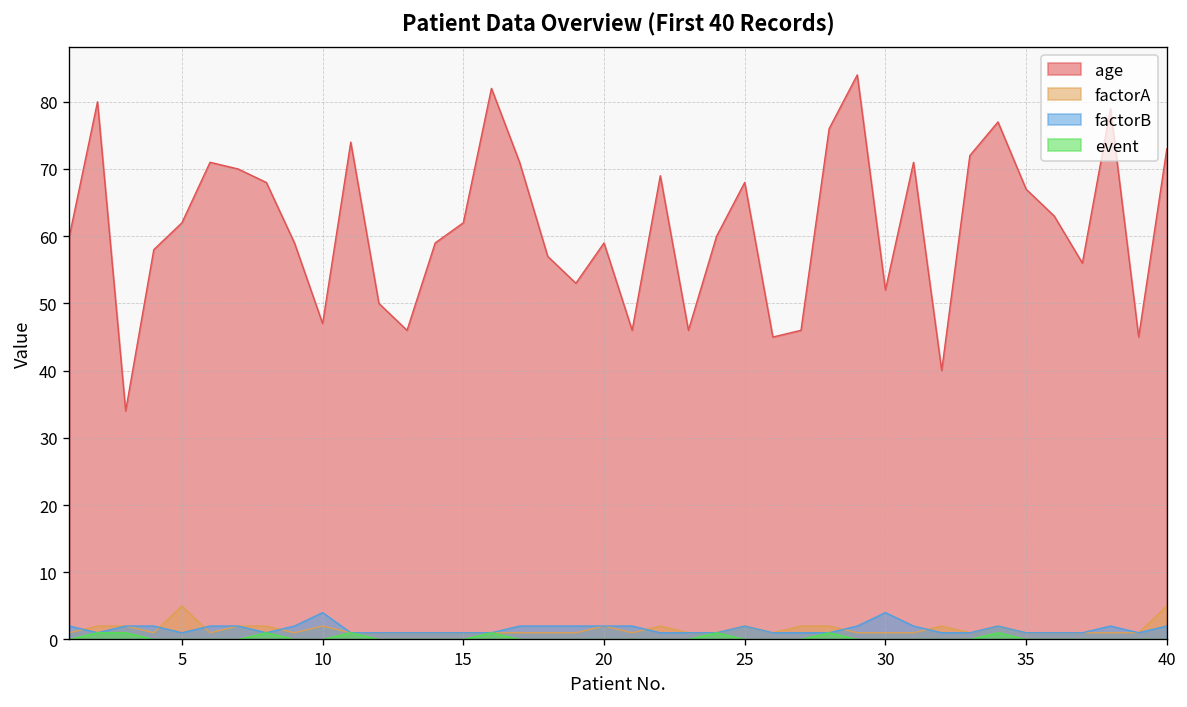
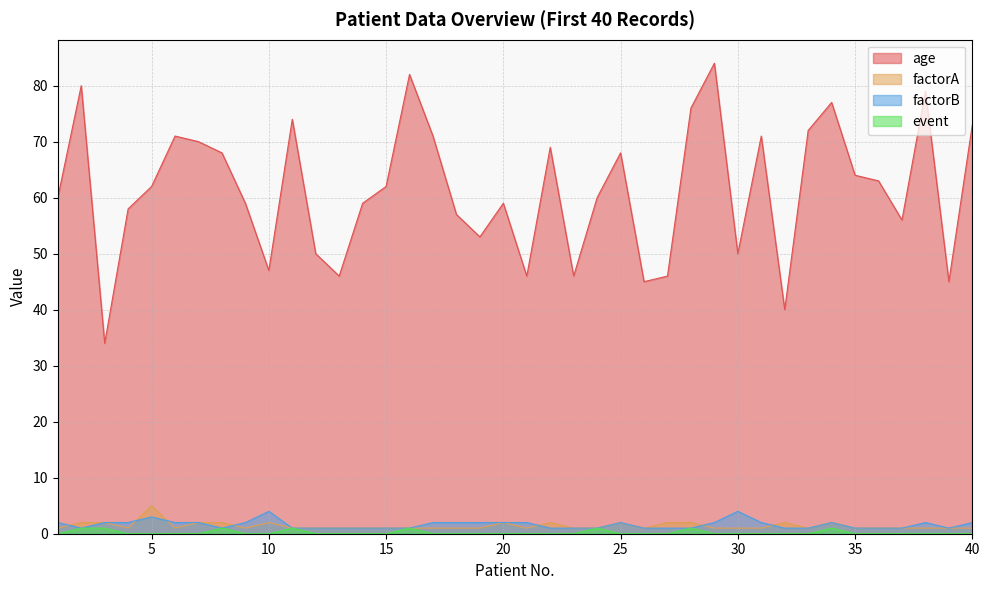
factorB, 5: 1 -> 3
age, 30: 52 -> 50
age, 35: 67 -> 64
factorA, 40: 5 -> 1
